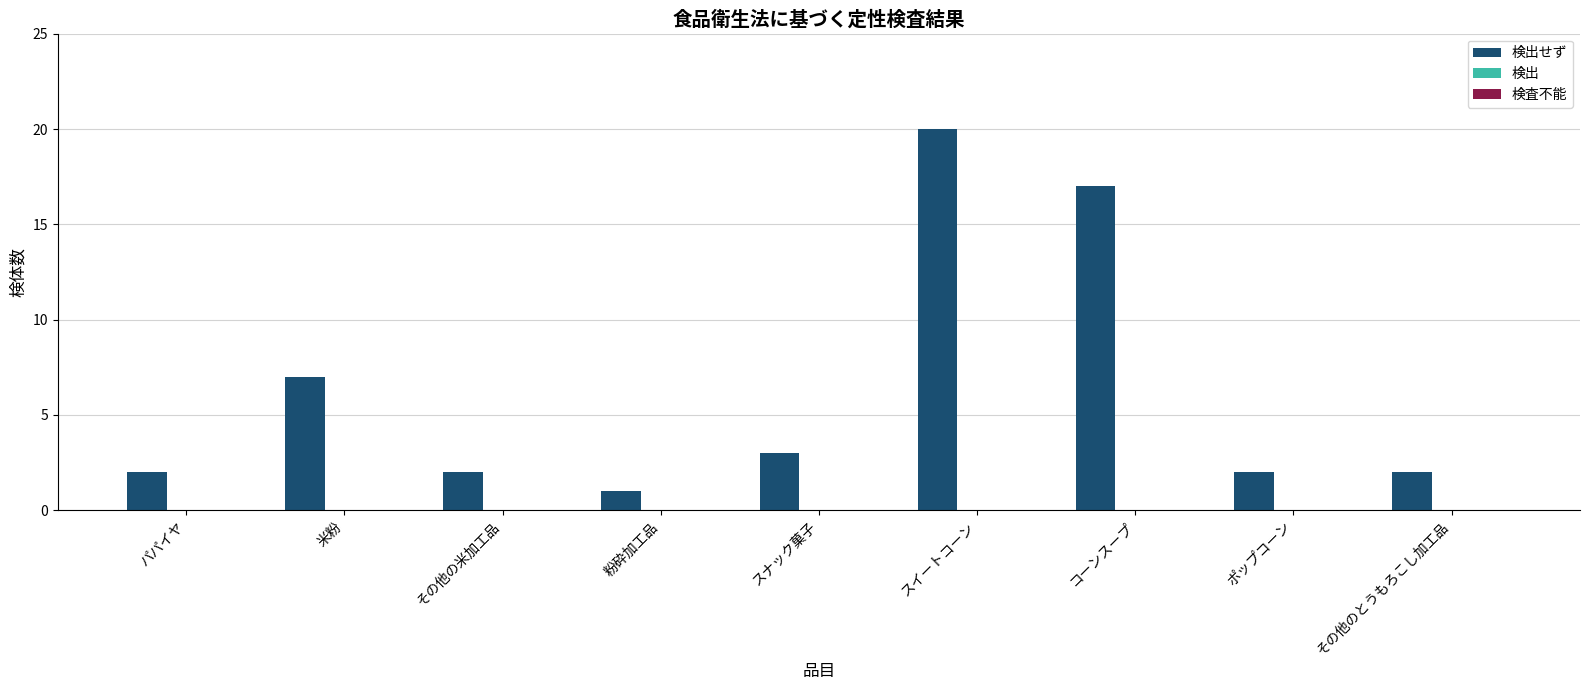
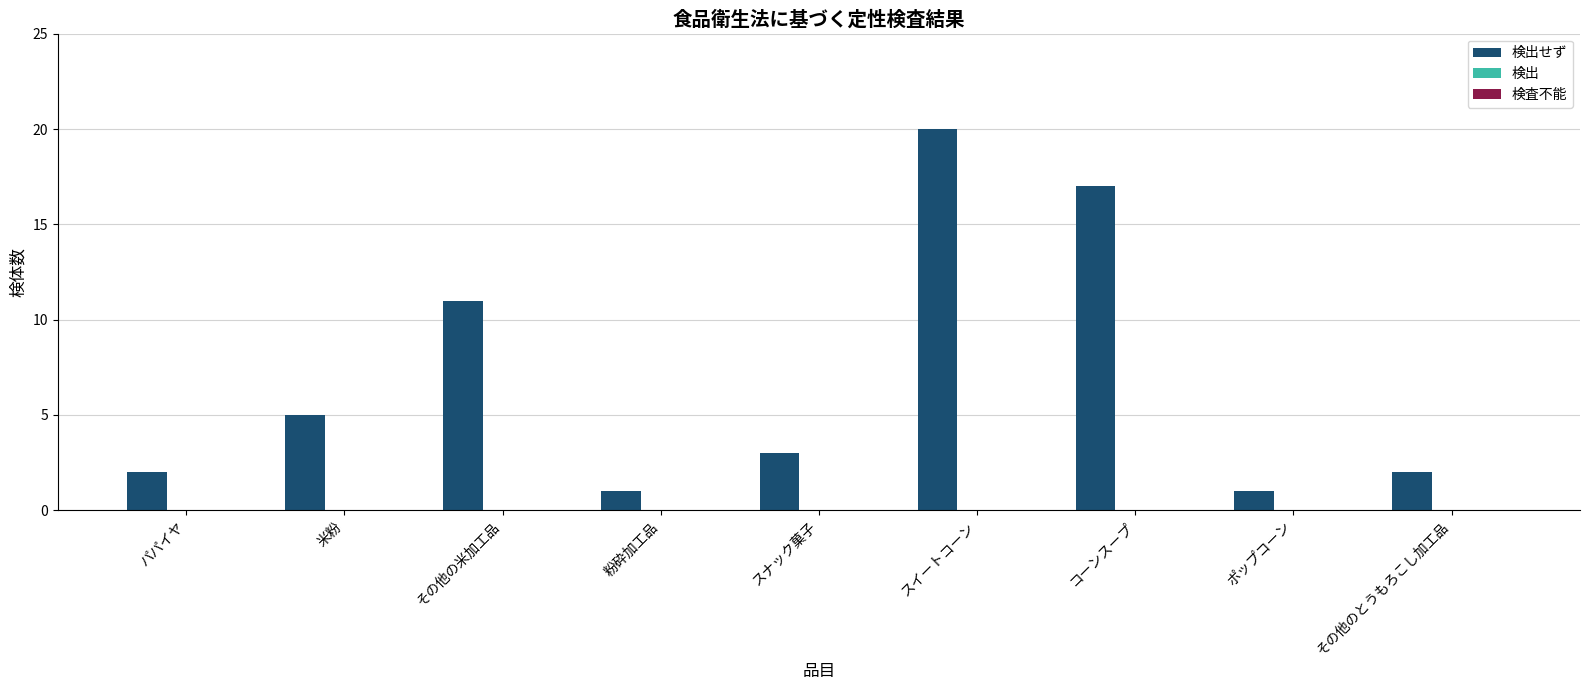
検出せず, 米粉: 7 -> 5
検出せず, その他の米加工品: 2 -> 11
検出せず, ポップコーン: 2 -> 1
